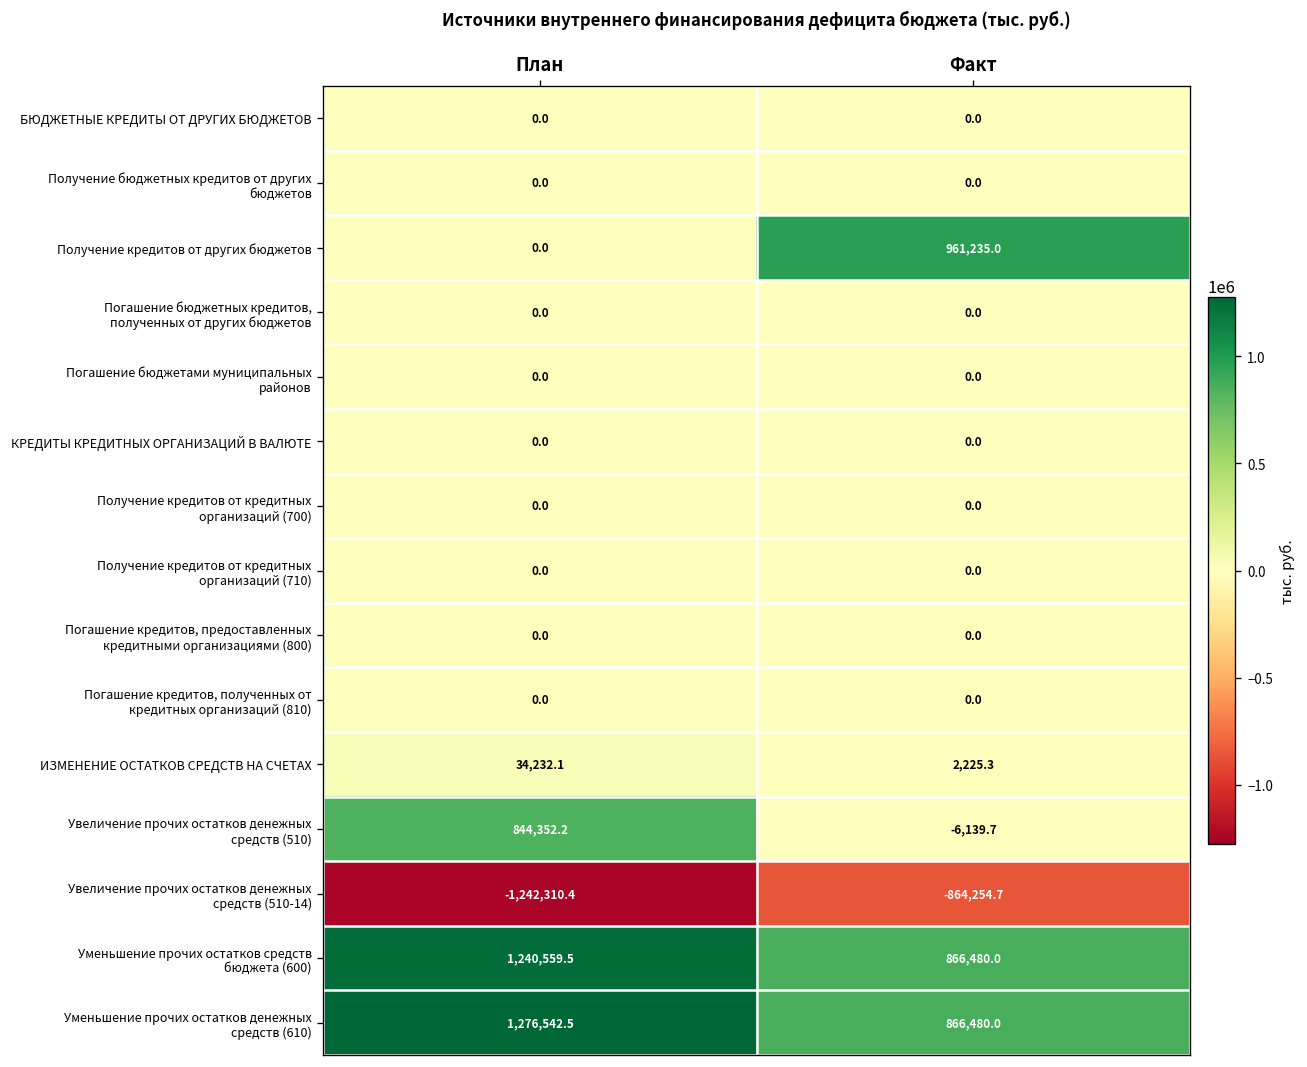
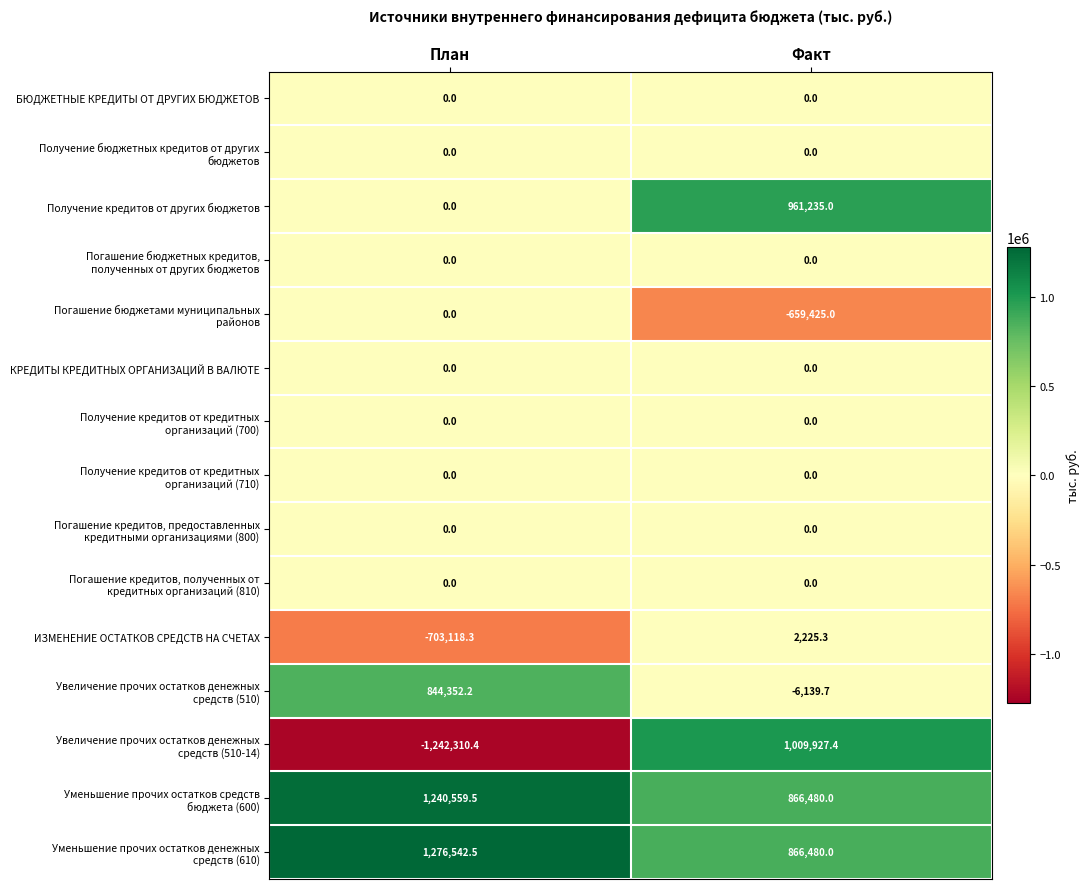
Погашение бюджетами муниципальных районов, Факт: 0.0 -> -659,425.0
ИЗМЕНЕНИЕ ОСТАТКОВ СРЕДСТВ НА СЧЕТАХ, План: 34,232.1 -> -703,118.3
Увеличение прочих остатков денежных средств (510-14), Факт: -864,254.7 -> 1,009,927.4
